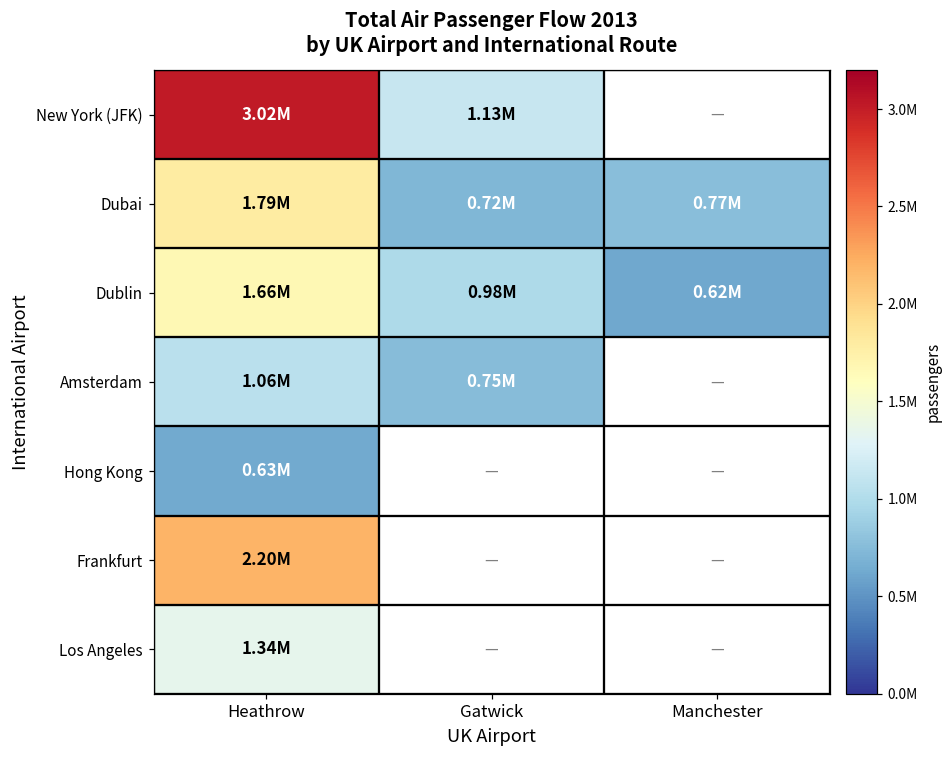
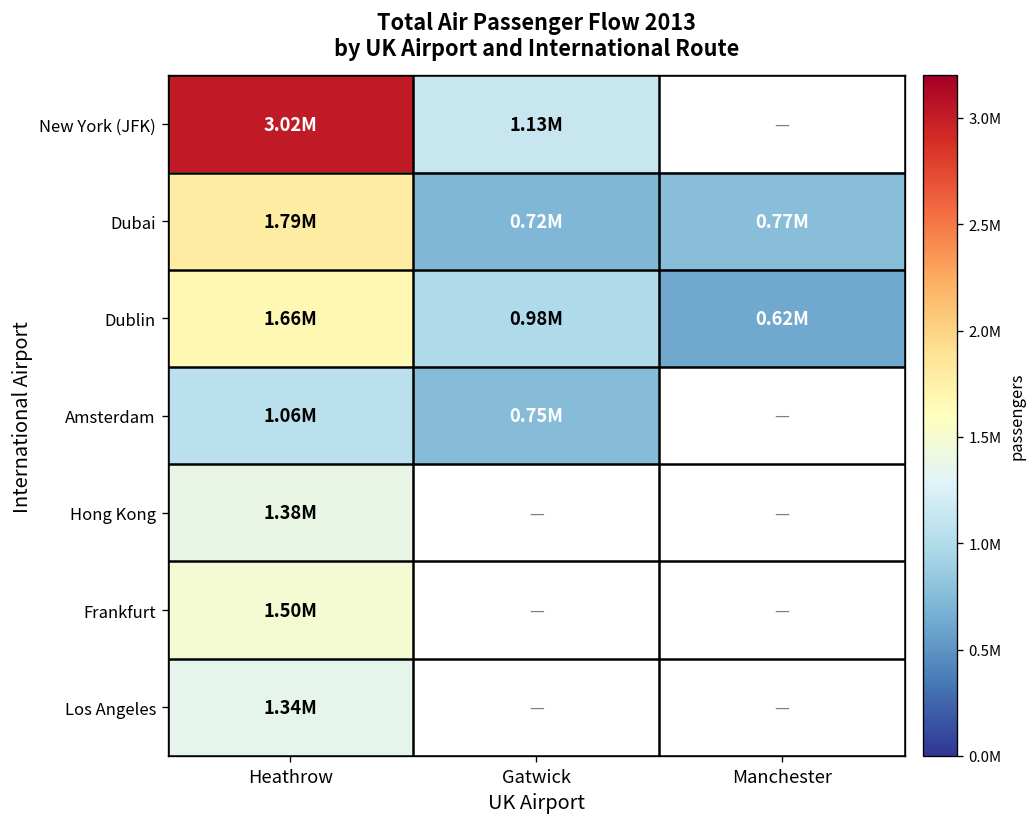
Hong Kong, Heathrow: 0.63M -> 1.38M
Frankfurt, Heathrow: 2.20M -> 1.50M
